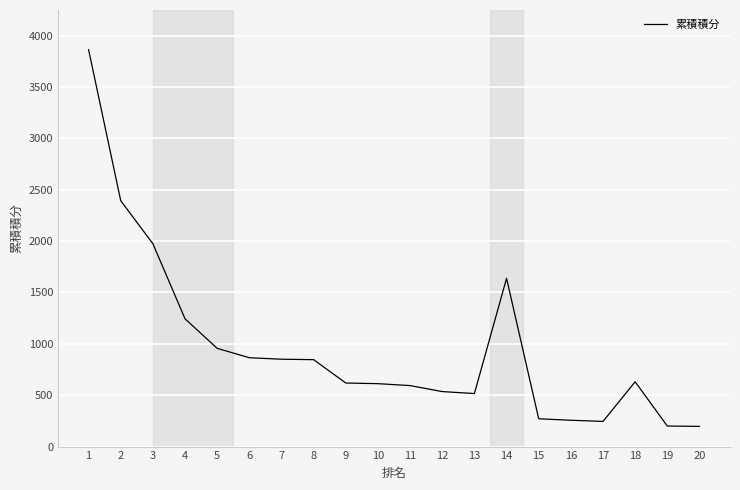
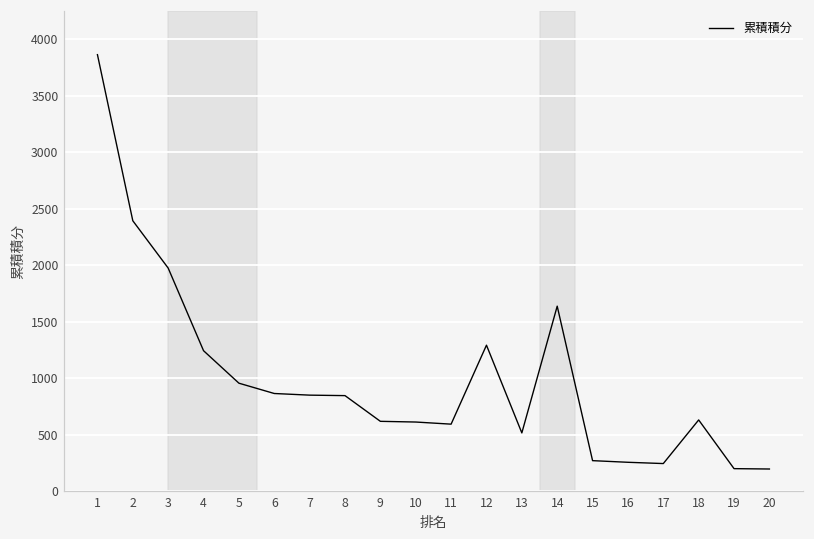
12: 540 -> 1290
